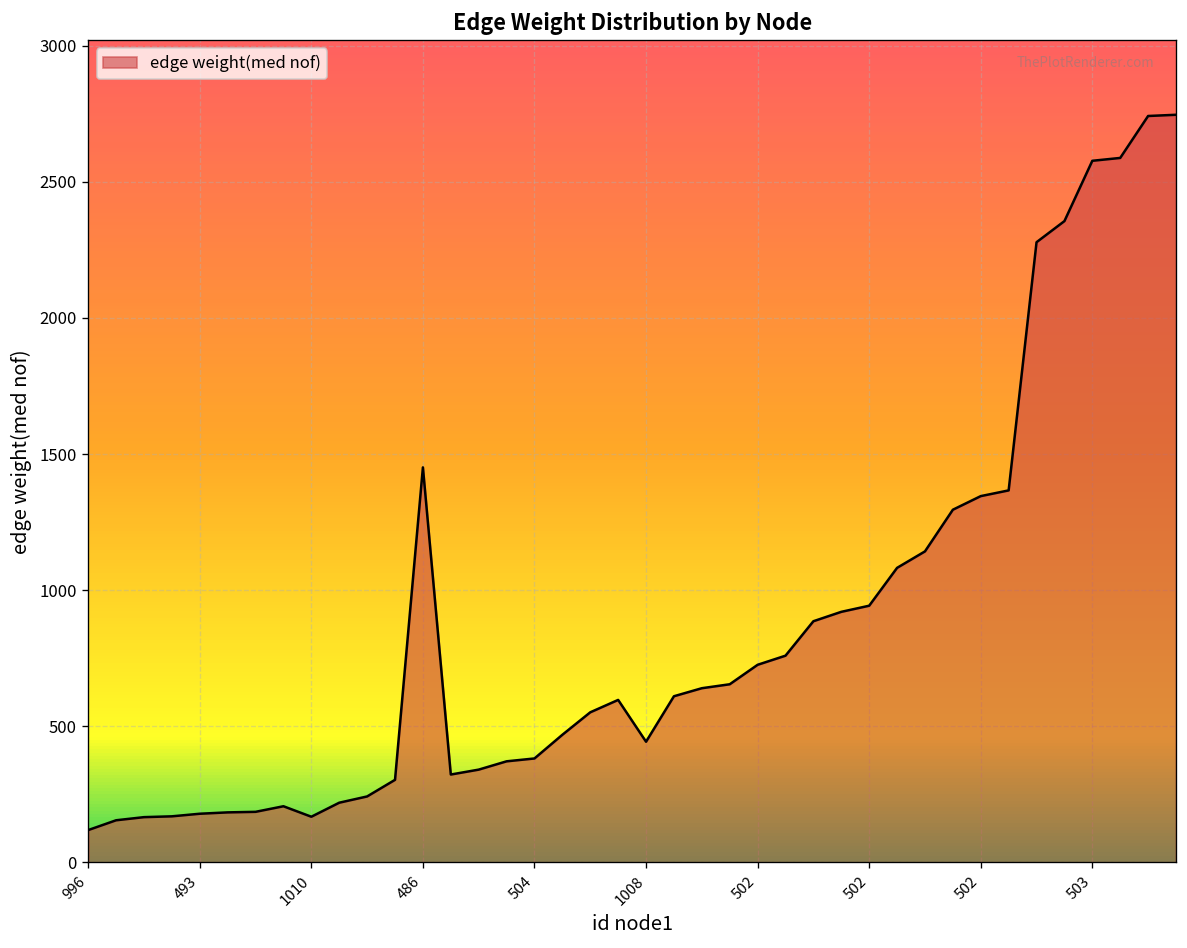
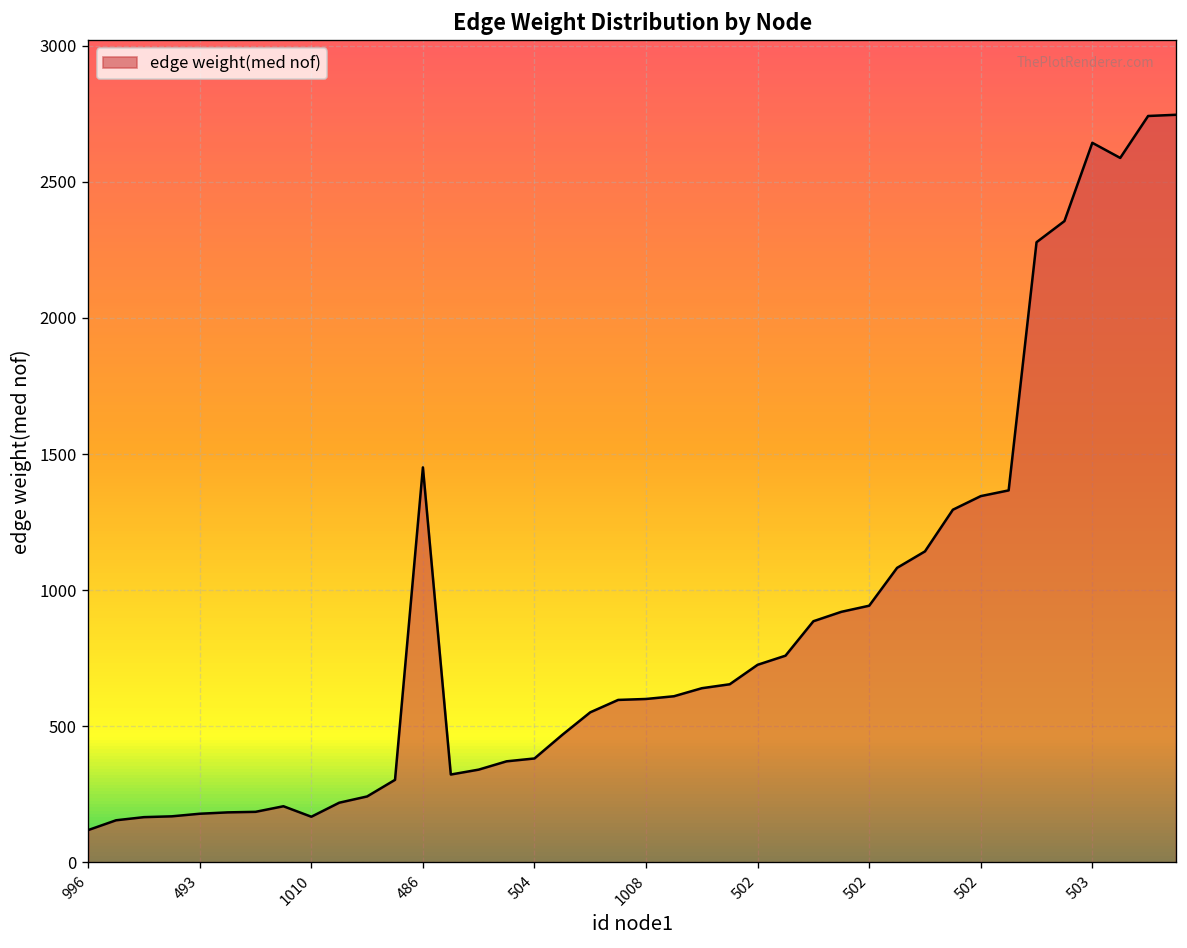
1008: 440 -> 600
503: 2580 -> 2640
